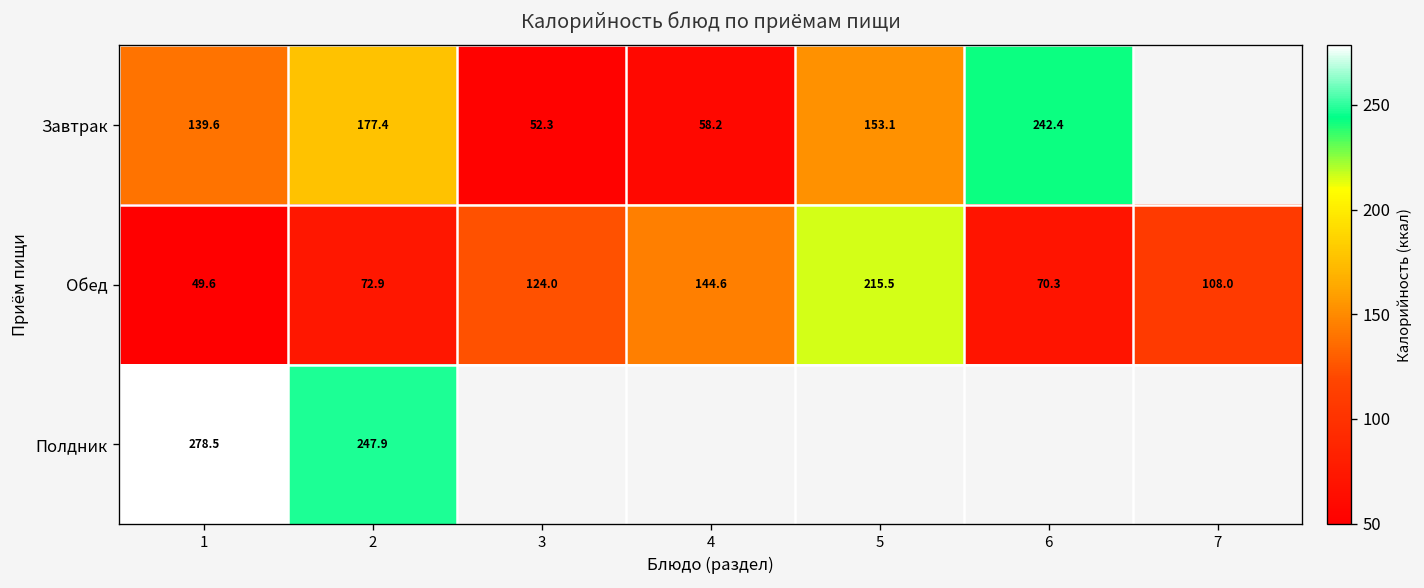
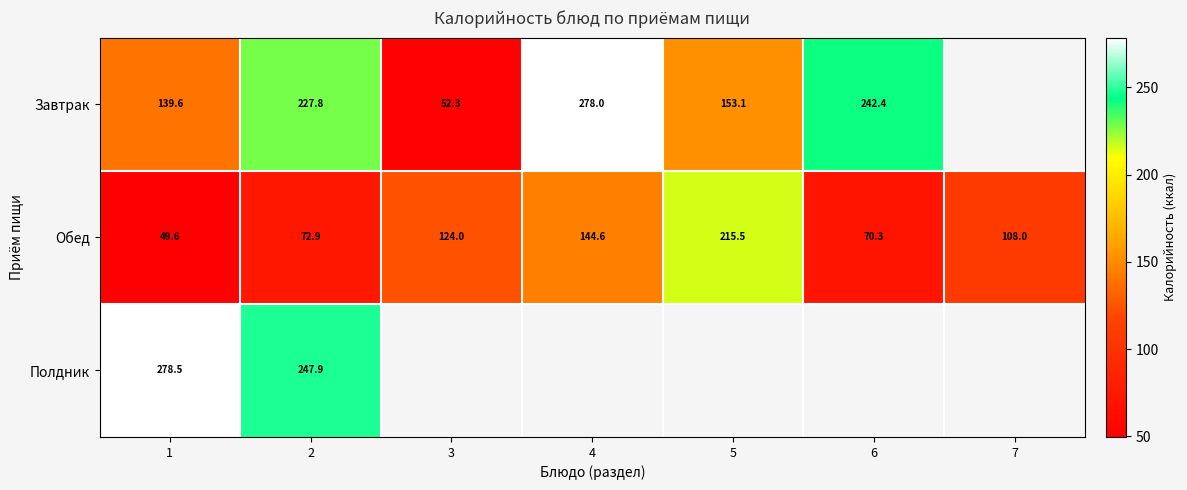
Завтрак, 2: 177.4 -> 227.8
Завтрак, 4: 58.2 -> 278.0
